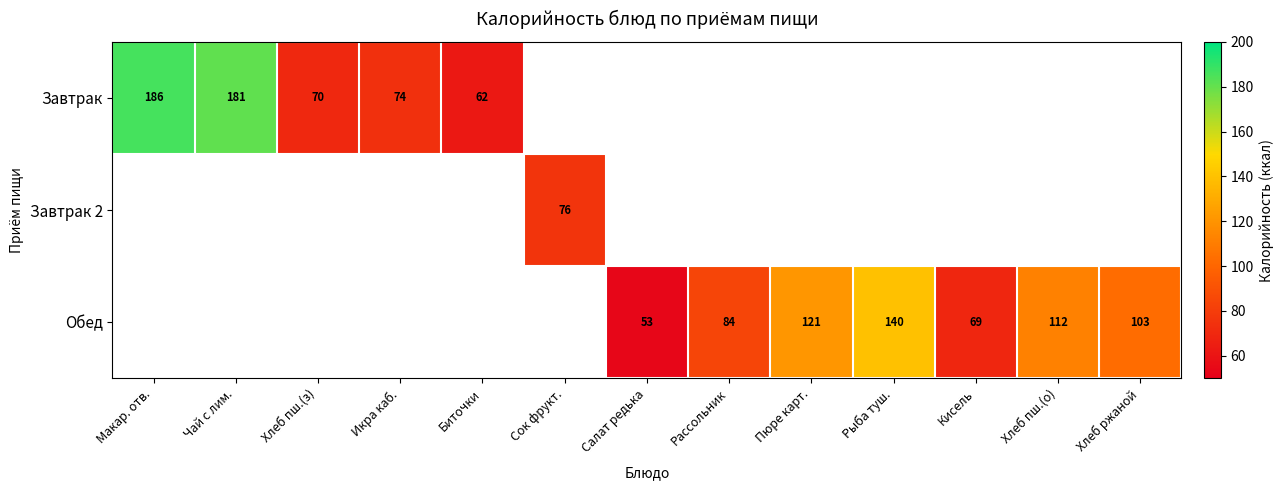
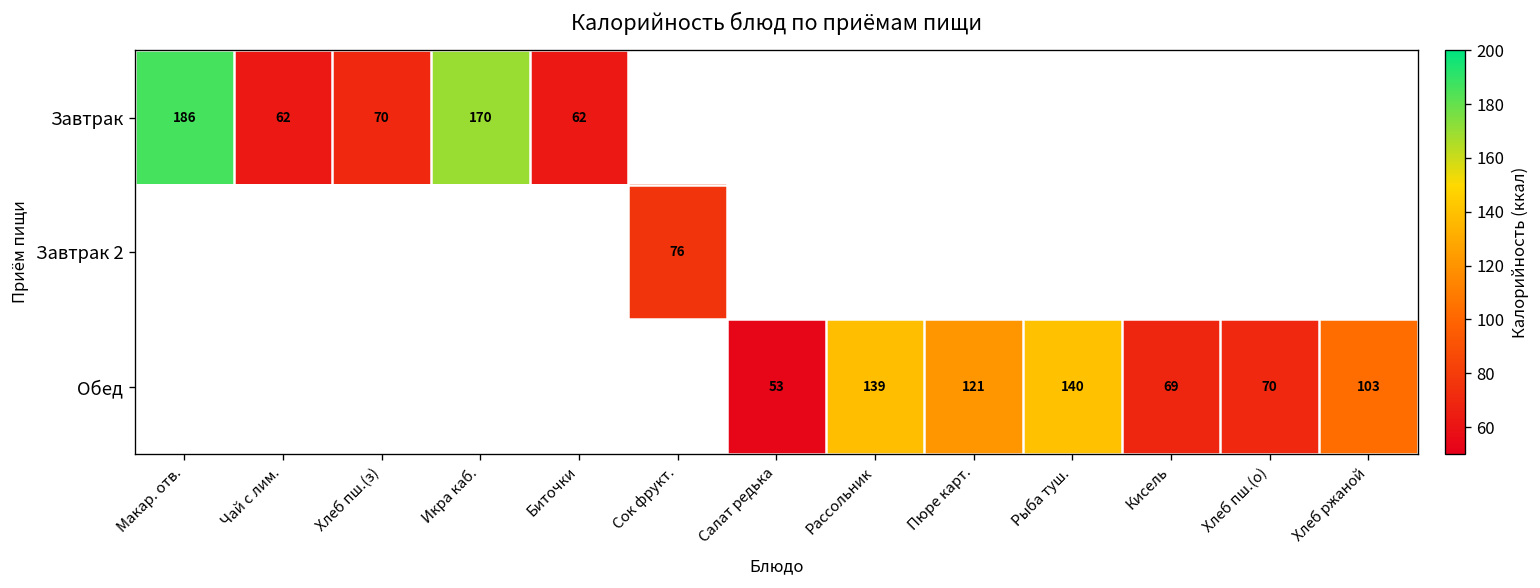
Завтрак, Чай с лим.: 181 -> 62
Завтрак, Икра каб.: 74 -> 170
Обед, Рассольник: 84 -> 139
Обед, Хлеб пш.(о): 112 -> 70
